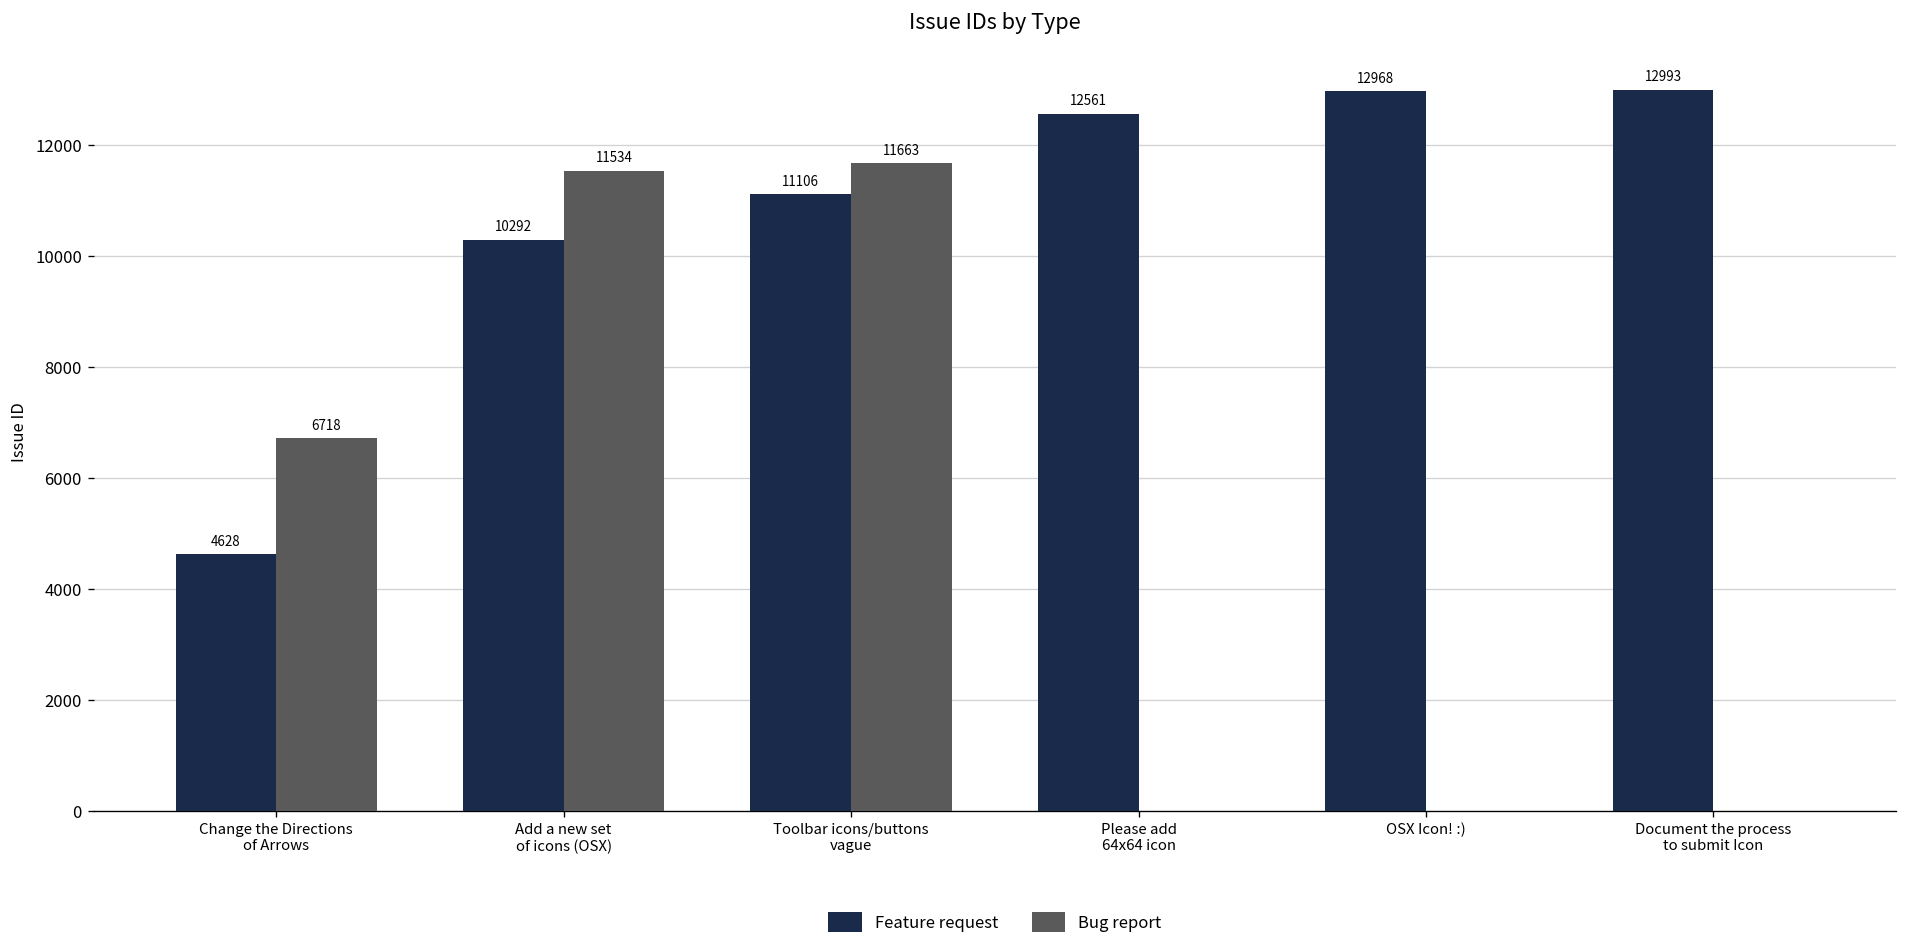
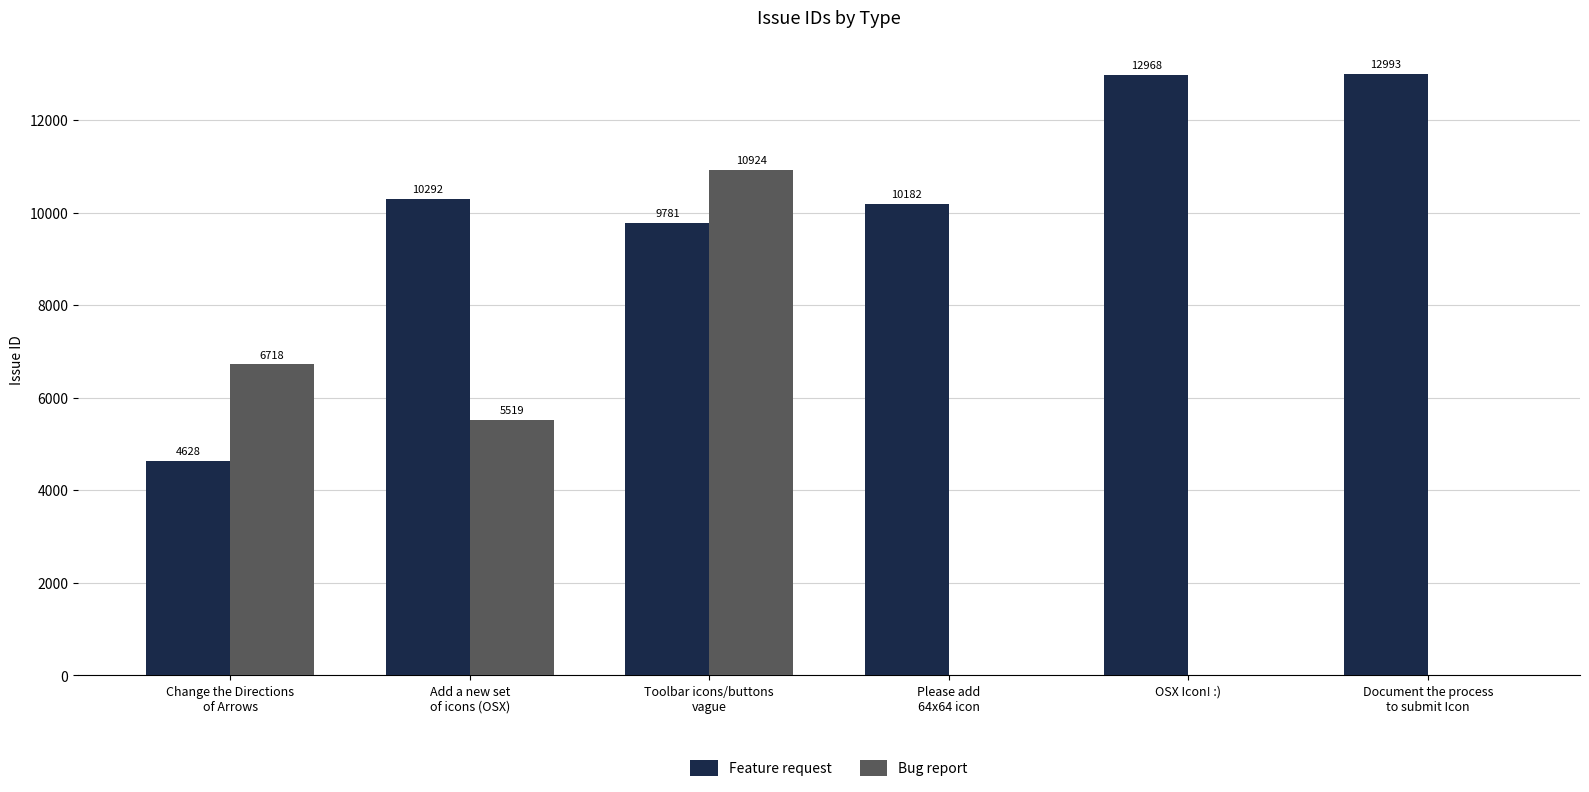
Bug report, Add a new set of icons (OSX): 11534 -> 5519
Feature request, Toolbar icons/buttons vague: 11106 -> 9781
Bug report, Toolbar icons/buttons vague: 11663 -> 10924
Feature request, Please add 64x64 icon: 12561 -> 10182
